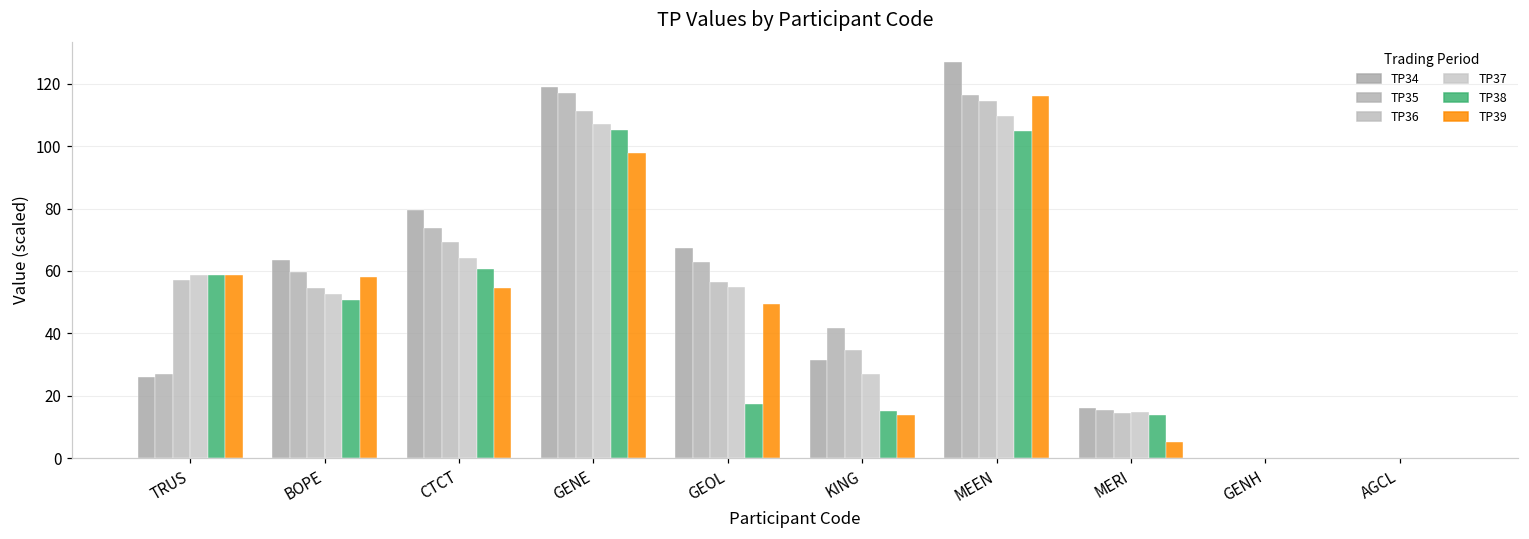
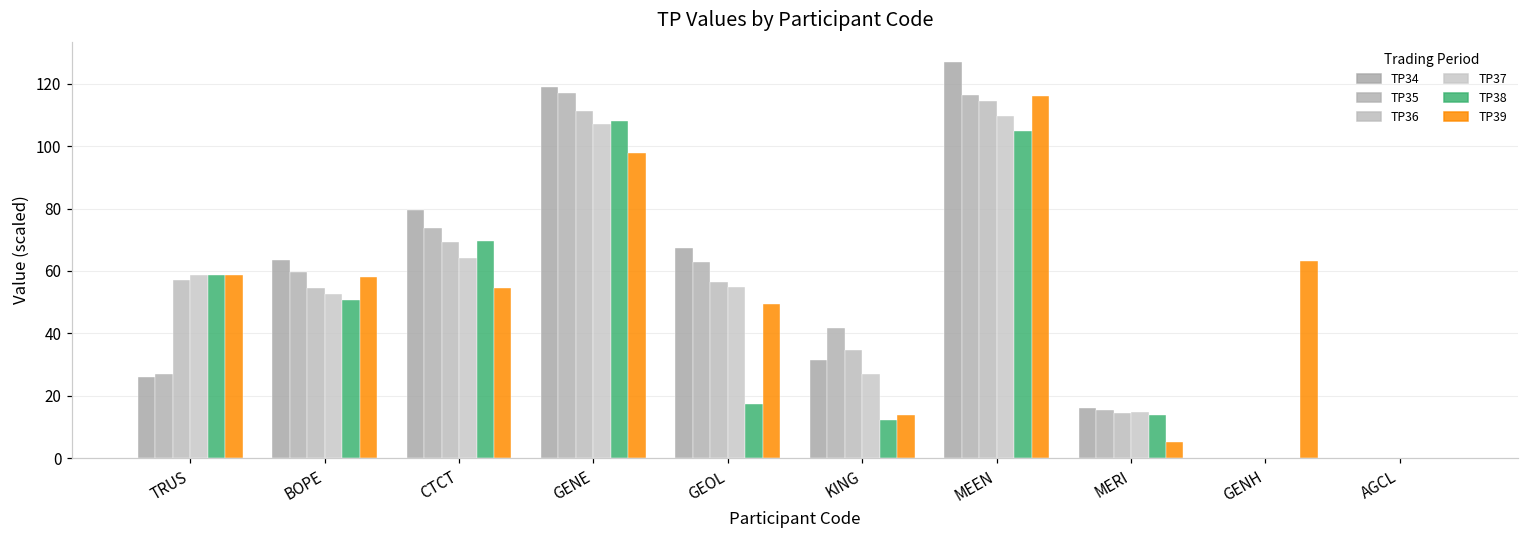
TP38, CTCT: 60 -> 69
TP38, GENE: 105 -> 108
TP38, KING: 15 -> 12
TP39, GENH: 0 -> 63
